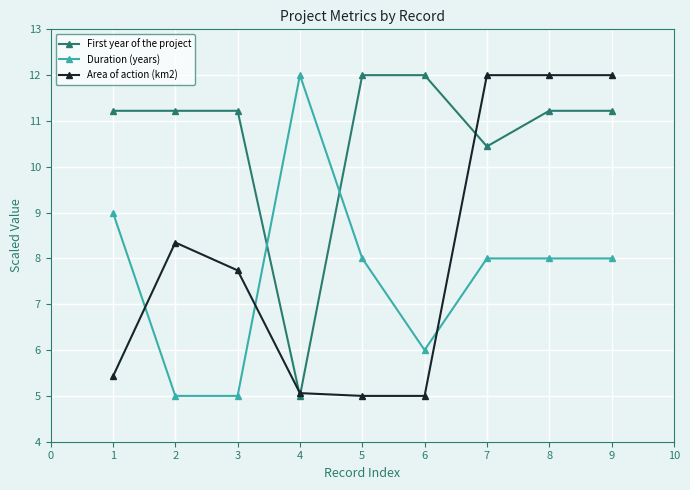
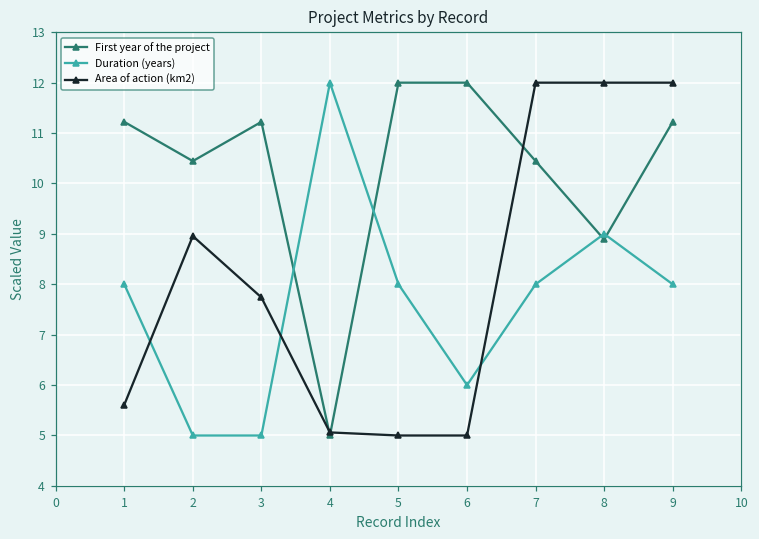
Duration (years), 1: 9.0 -> 8.0
Area of action (km2), 1: 5.4 -> 5.6
First year of the project, 2: 11.2 -> 10.4
Area of action (km2), 2: 8.3 -> 9.0
First year of the project, 8: 11.2 -> 8.9
Duration (years), 8: 8.0 -> 9.0
